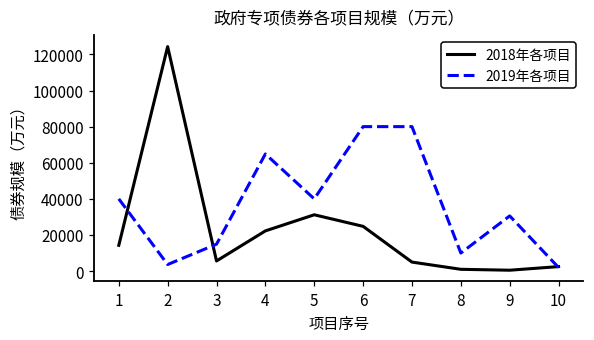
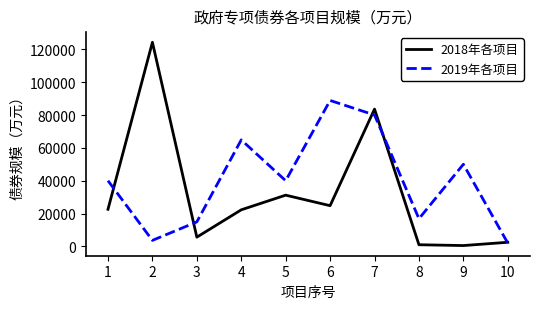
2018年各项目, 1: 14000 -> 23000
2019年各项目, 6: 80000 -> 89000
2018年各项目, 7: 5000 -> 84000
2019年各项目, 8: 10000 -> 17000
2019年各项目, 9: 31000 -> 50000
